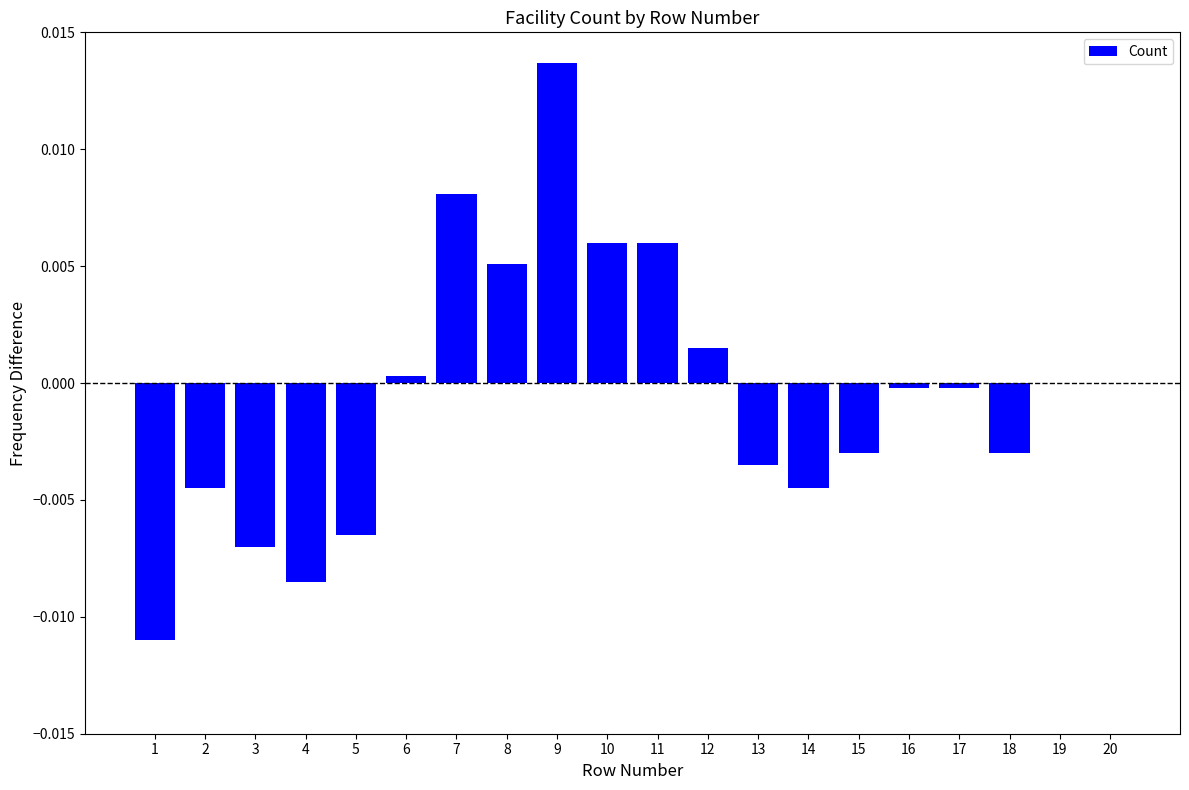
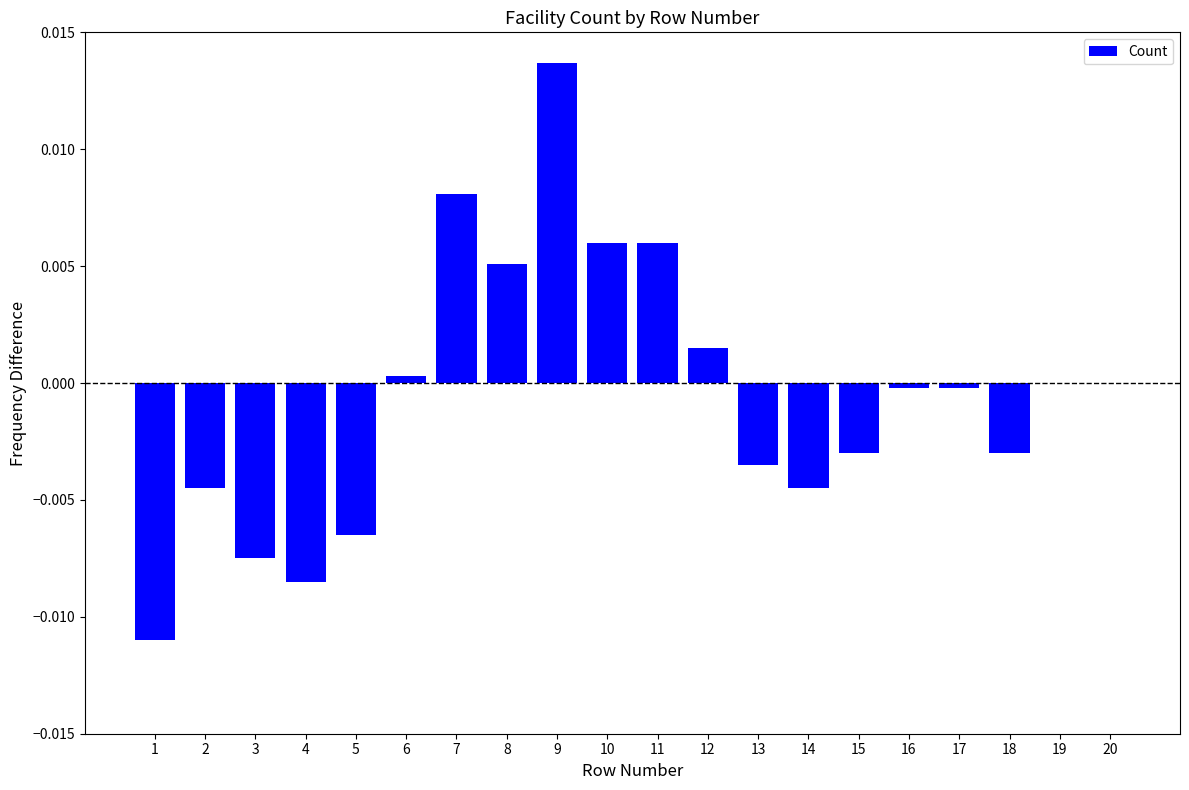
3: -0.0070 -> -0.0075
